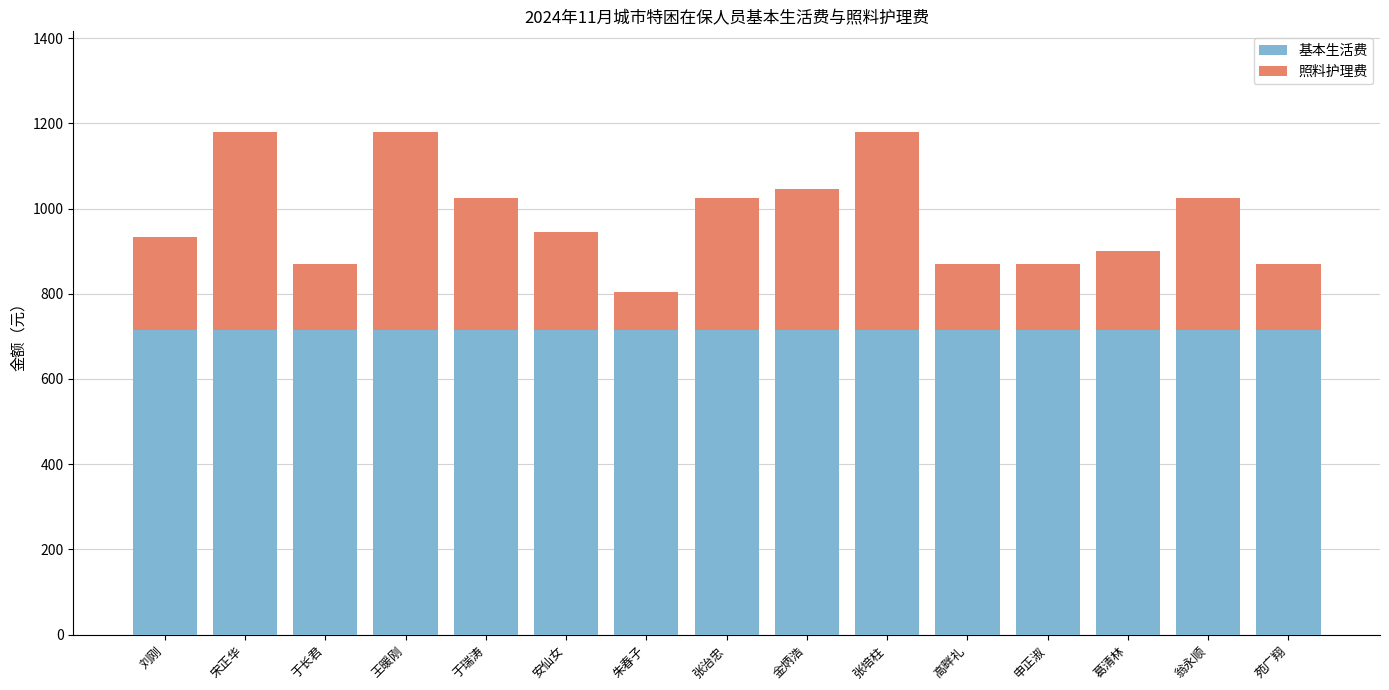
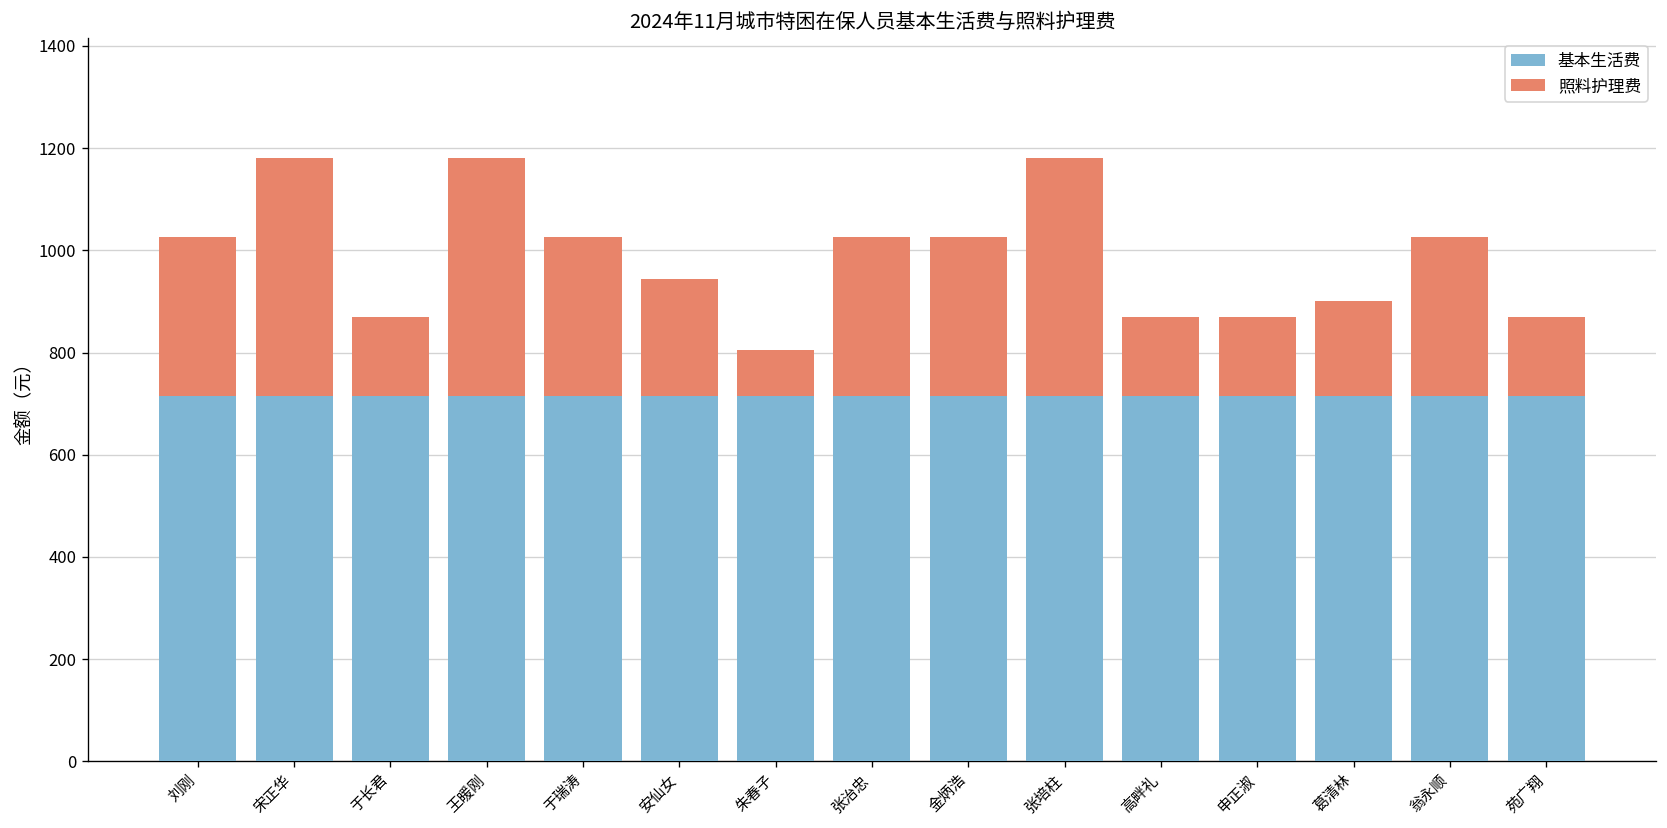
照料护理费, 刘刚: 220 -> 310
照料护理费, 金炳浩: 330 -> 310
